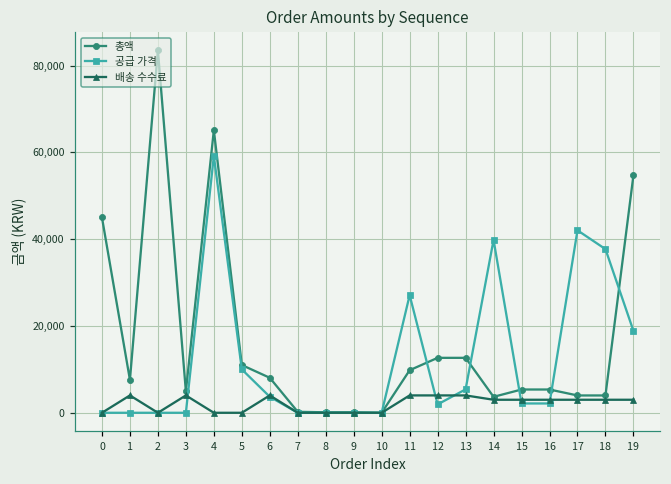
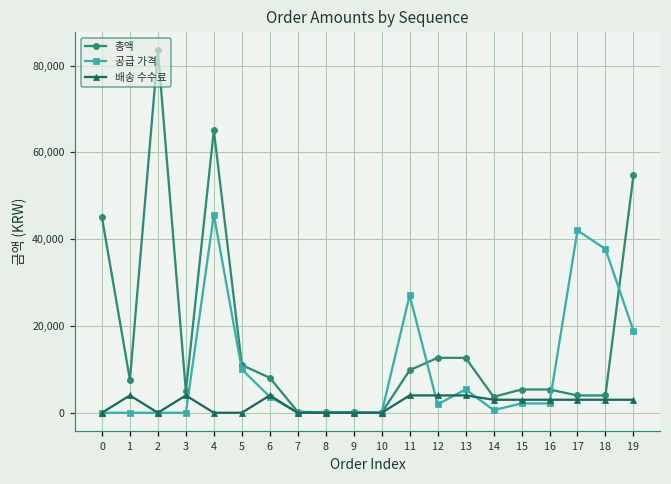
공급 가격, 4: 59,000 -> 46,000
공급 가격, 14: 40,000 -> 1,000
